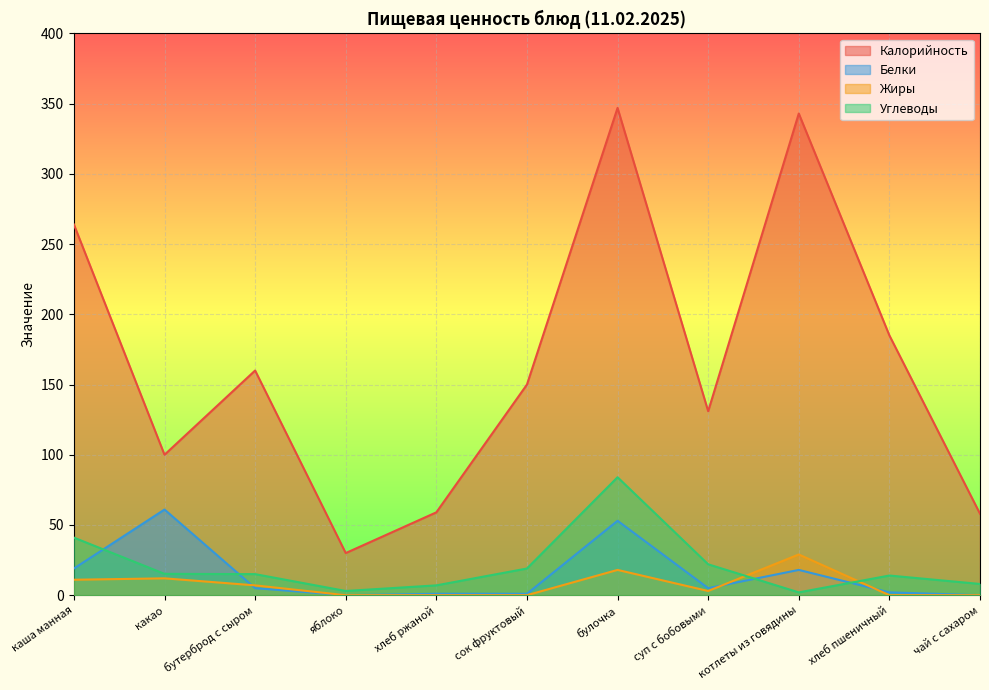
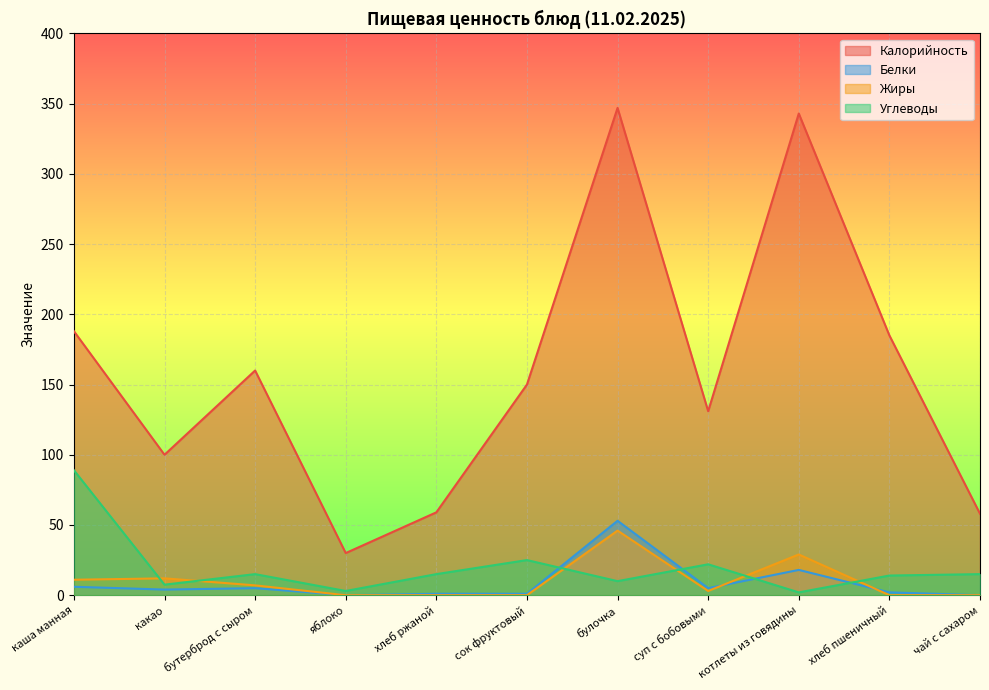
Калорийность, каша манная: 264 -> 188
Белки, каша манная: 19 -> 6
Углеводы, каша манная: 41 -> 89
Белки, какао: 61 -> 4
Углеводы, какао: 15 -> 8
Углеводы, хлеб ржаной: 7 -> 15
Углеводы, сок фруктовый: 19 -> 25
Жиры, булочка: 18 -> 46
Углеводы, булочка: 84 -> 10
Углеводы, чай с сахаром: 8 -> 15
